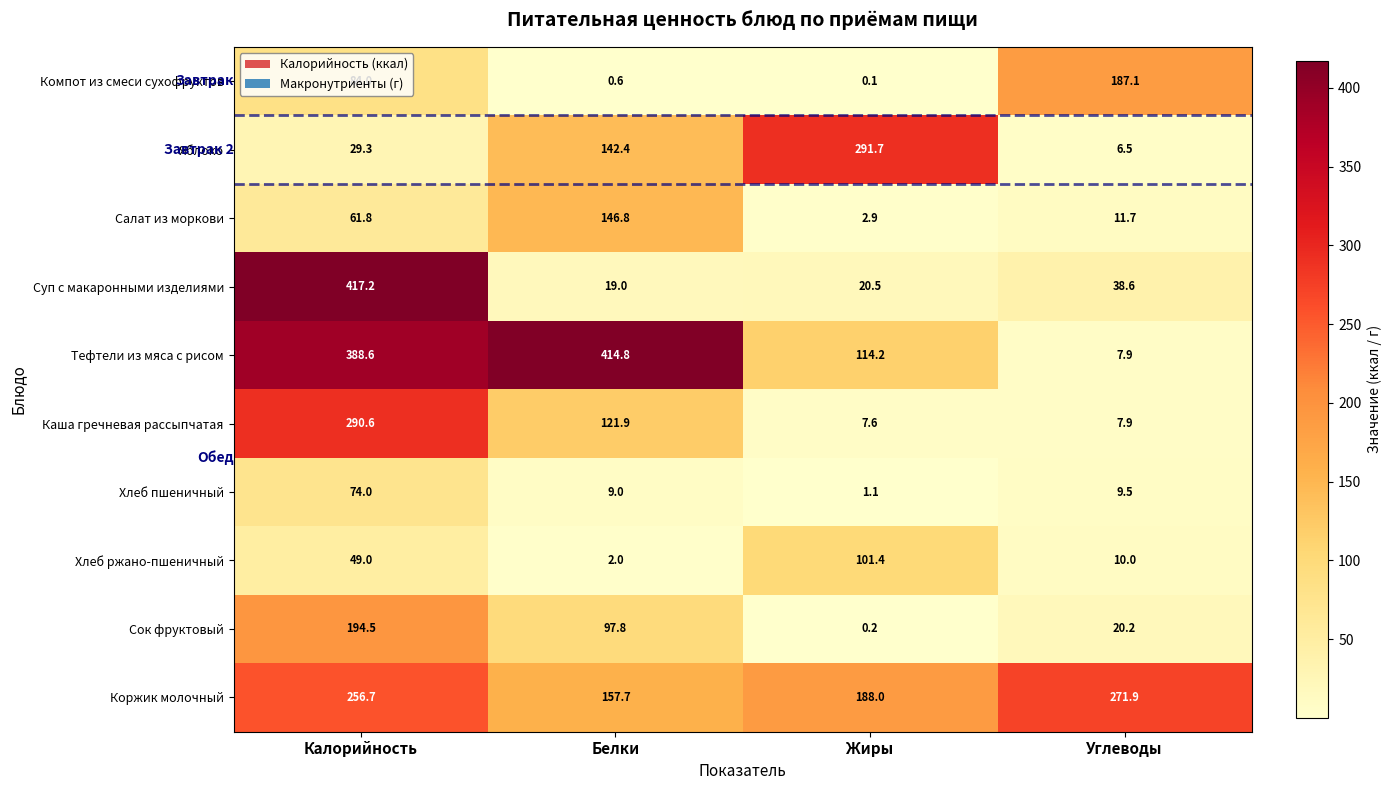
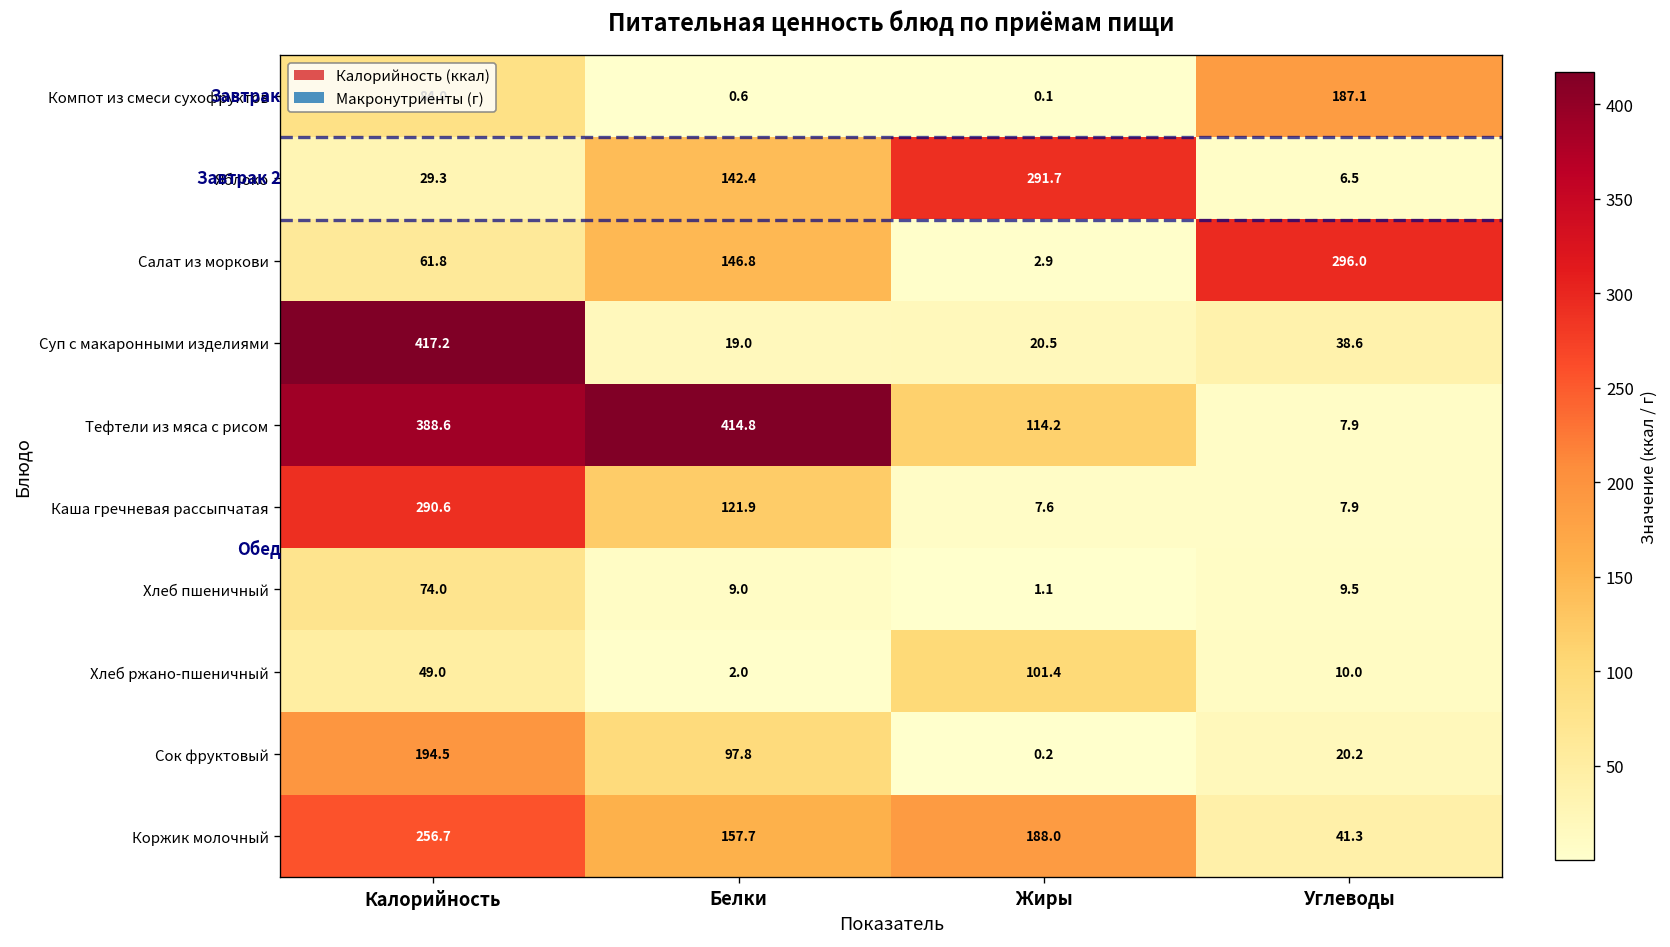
Салат из моркови, Углеводы: 11.7 -> 296.0
Коржик молочный, Углеводы: 271.9 -> 41.3
